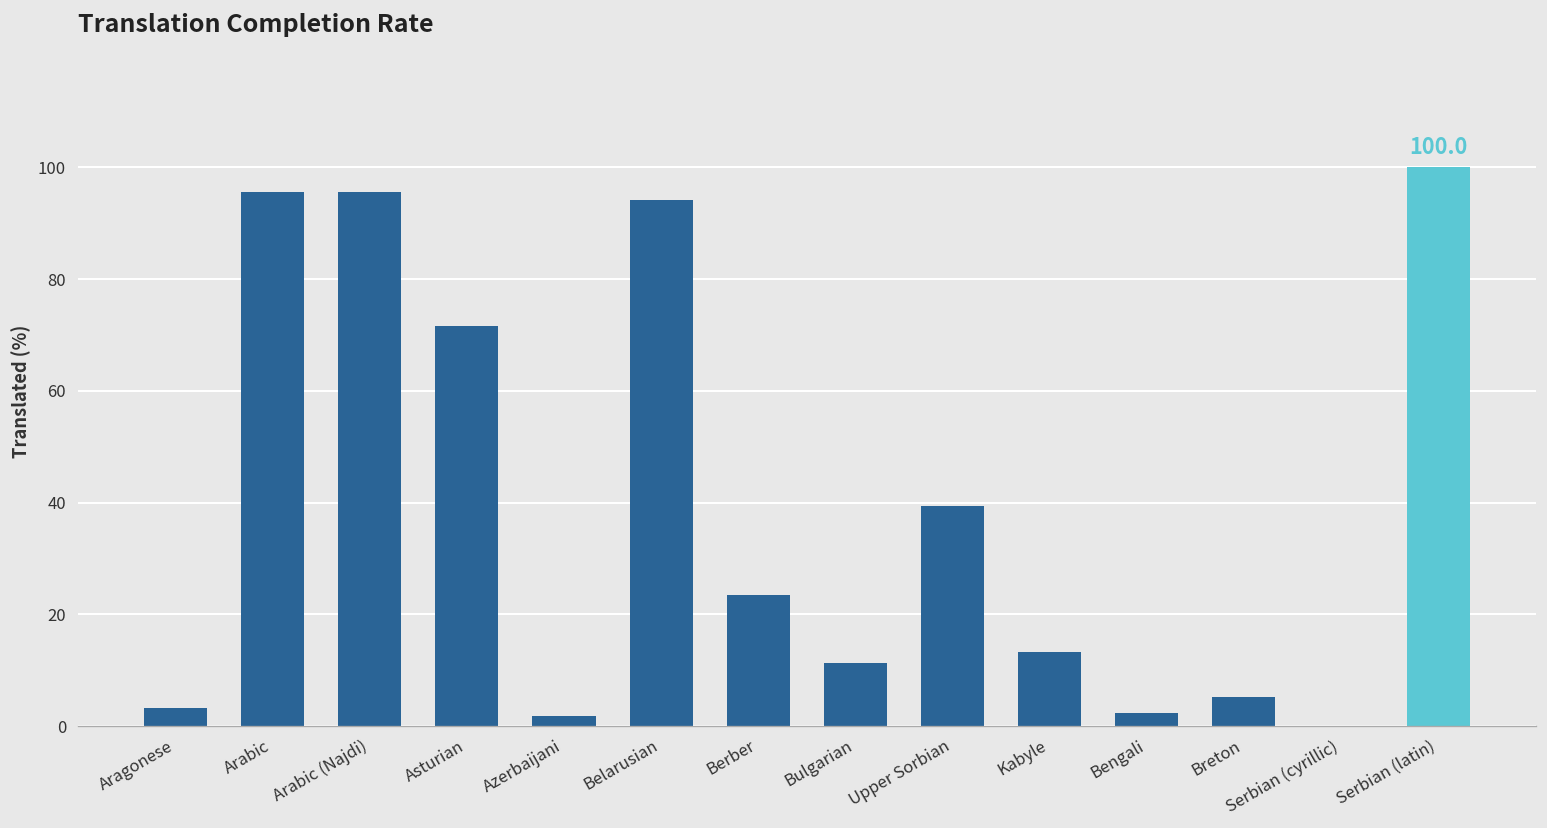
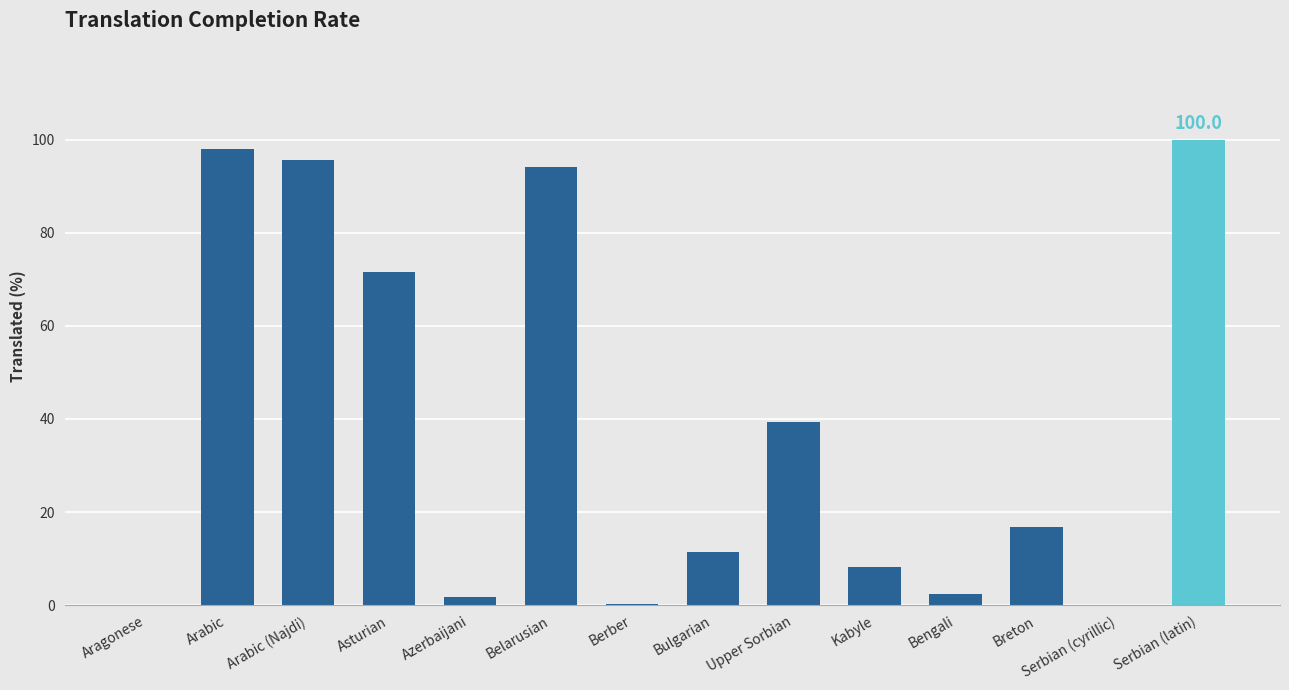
Aragonese: 3 -> 0
Arabic: 96 -> 98
Berber: 23 -> 0
Kabyle: 13 -> 8
Breton: 5 -> 17
